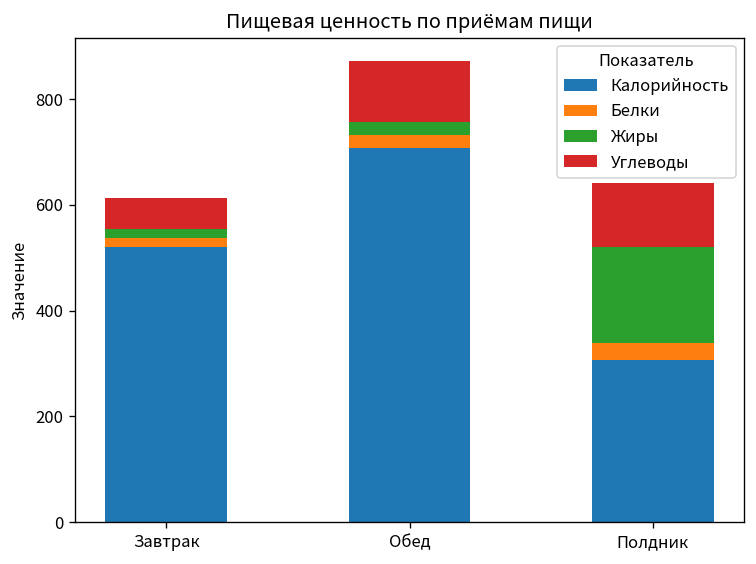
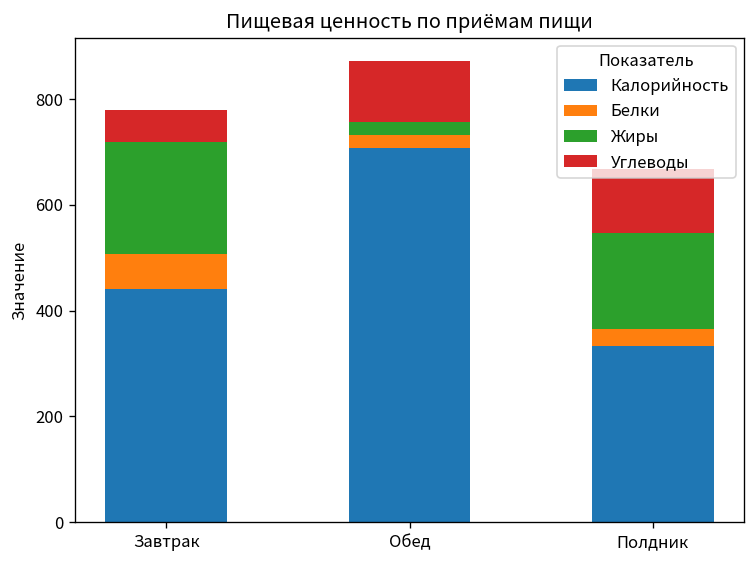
Калорийность, Завтрак: 520 -> 440
Белки, Завтрак: 20 -> 70
Жиры, Завтрак: 20 -> 210
Калорийность, Полдник: 310 -> 330
